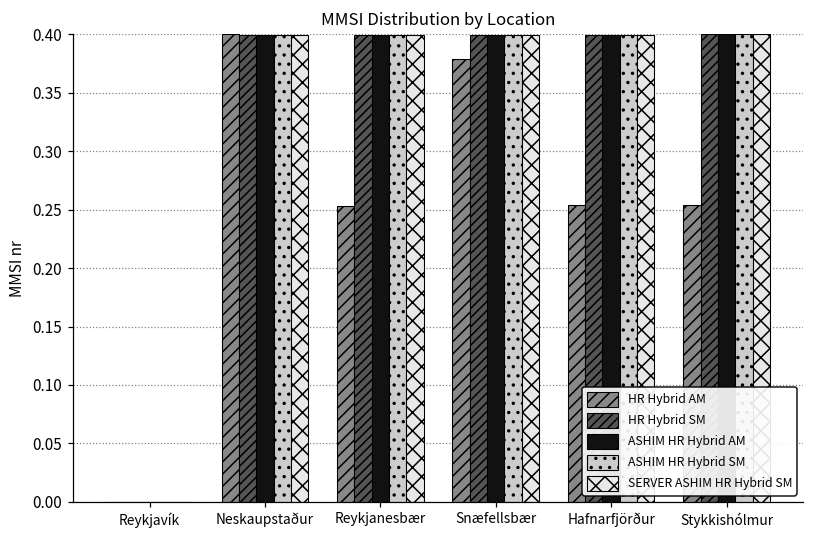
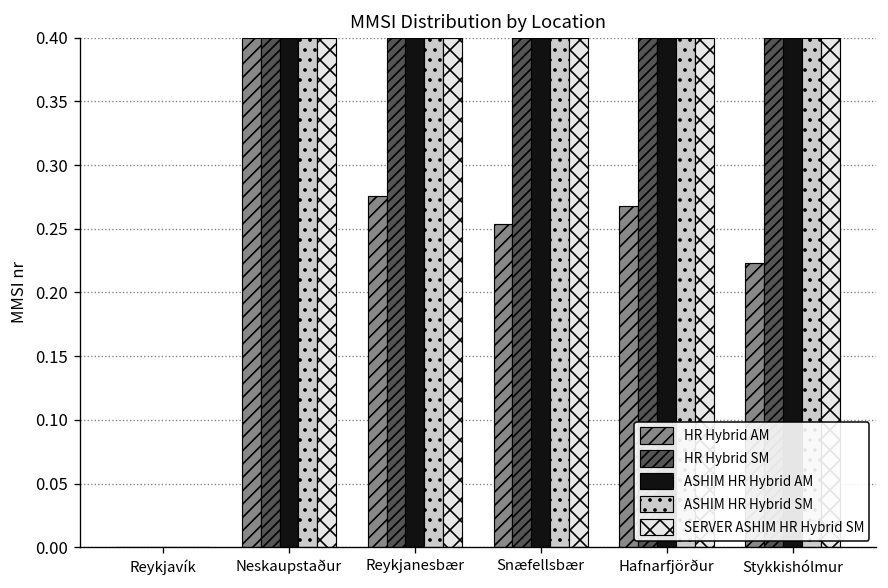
HR Hybrid AM, Reykjanesbær: 0.253 -> 0.275
HR Hybrid AM, Snæfellsbær: 0.379 -> 0.254
HR Hybrid AM, Hafnarfjörður: 0.254 -> 0.268
HR Hybrid AM, Stykkishólmur: 0.254 -> 0.223
